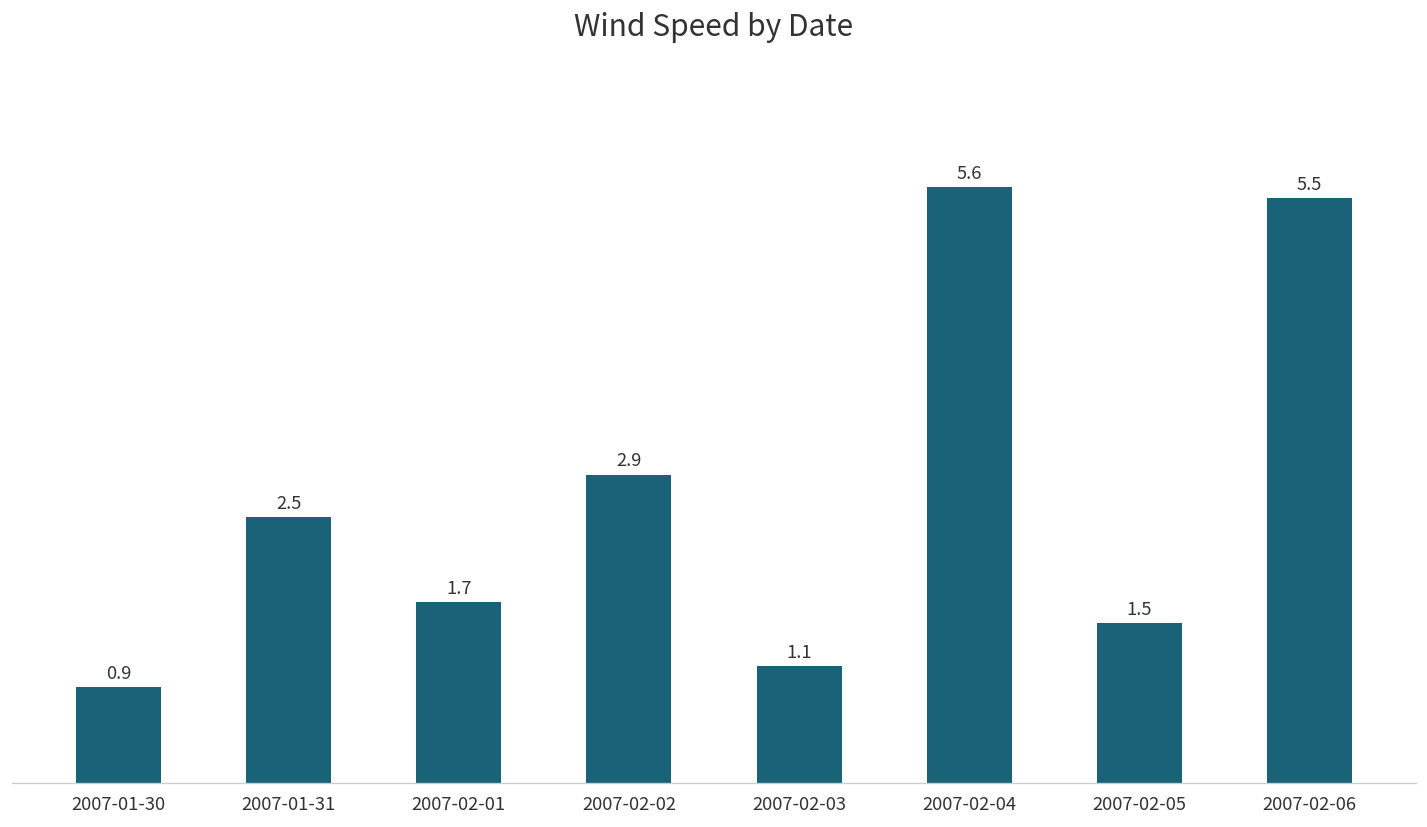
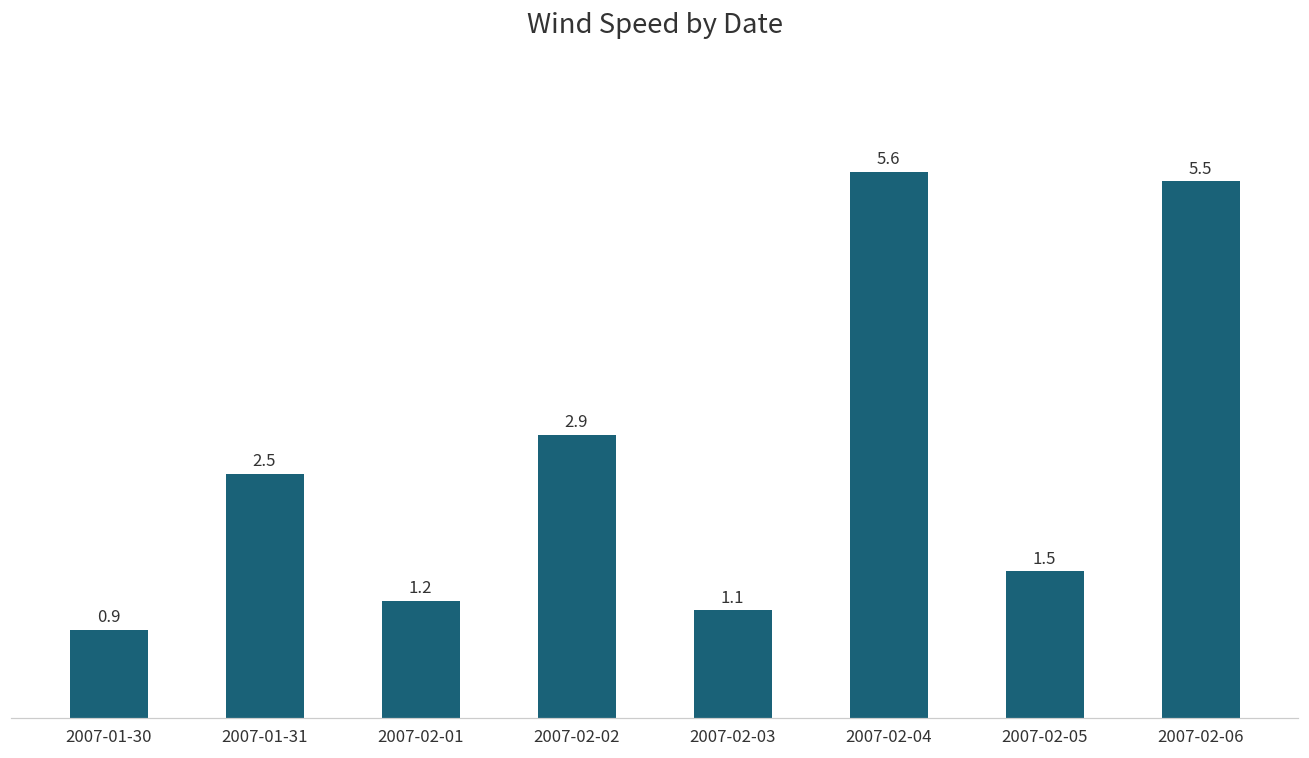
2007-02-01: 1.7 -> 1.2
